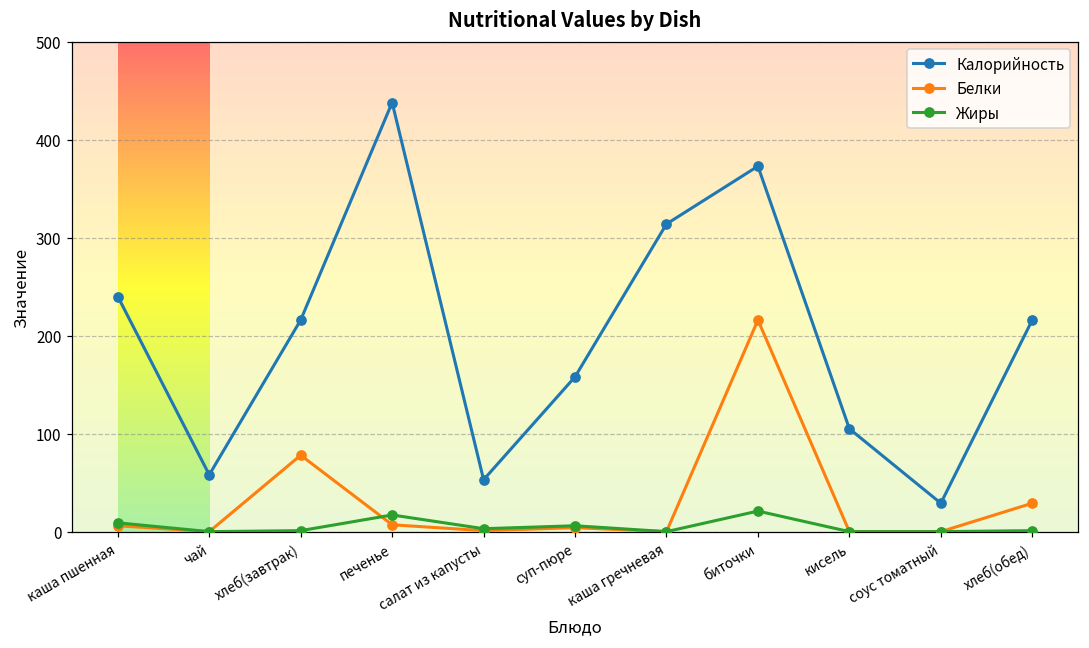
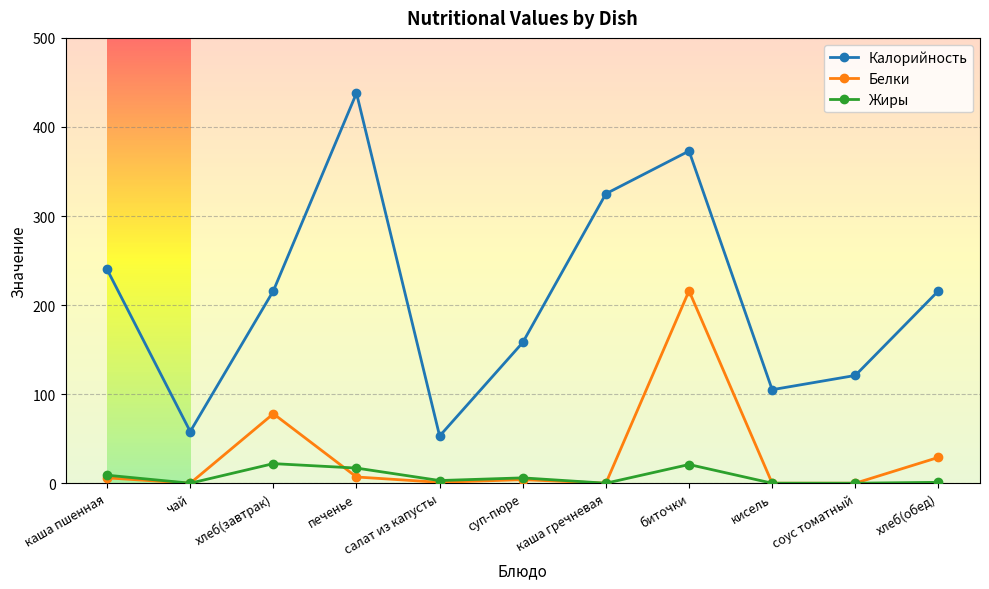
Жиры, хлеб(завтрак): 0 -> 20
Калорийность, каша гречневая: 310 -> 330
Калорийность, соус томатный: 30 -> 120
